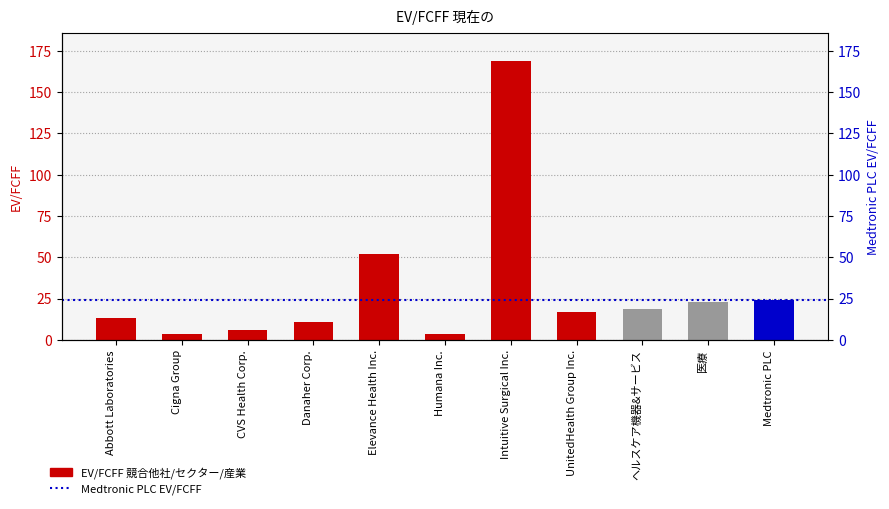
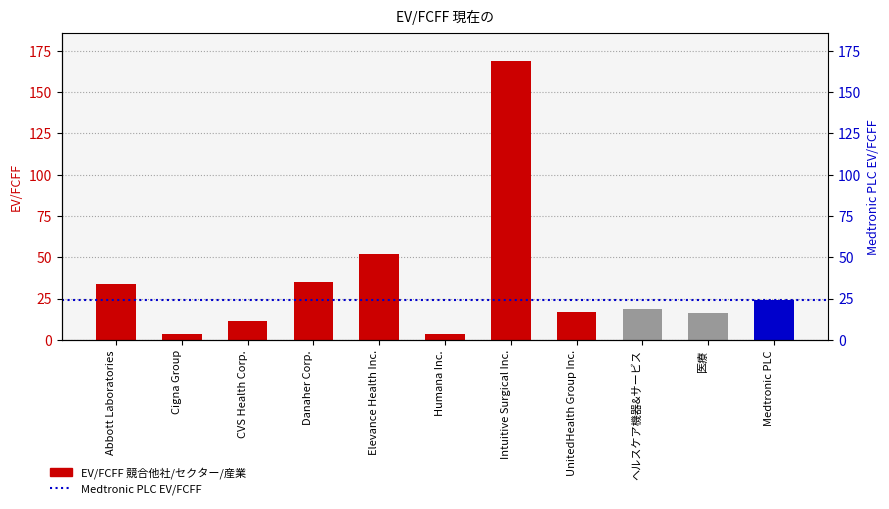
Abbott Laboratories: 13 -> 34
CVS Health Corp.: 6 -> 11
Danaher Corp.: 11 -> 35
医療: 23 -> 16
